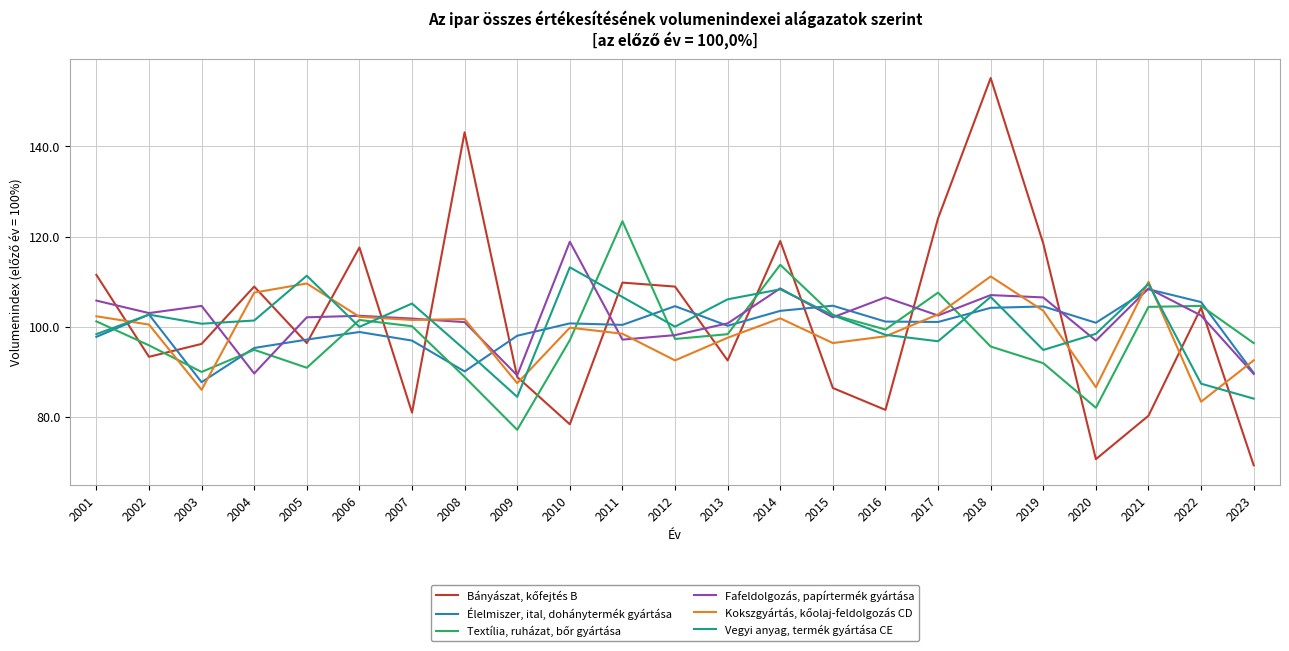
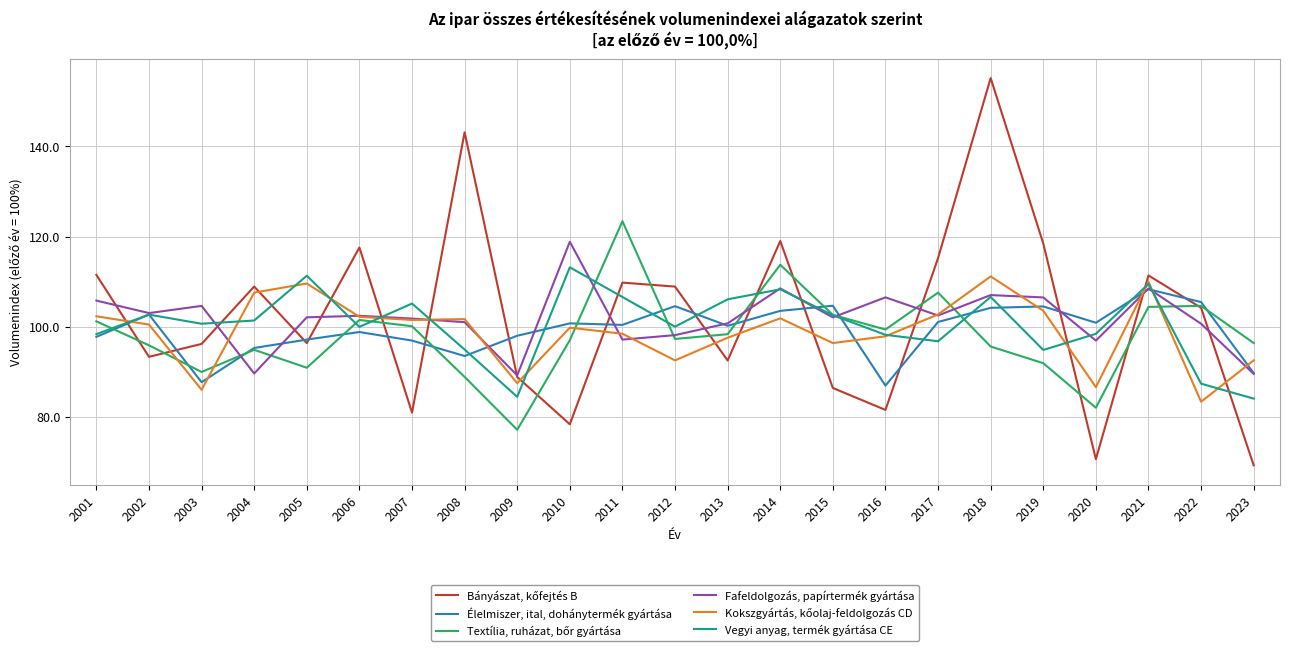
Élelmiszer, ital, dohánytermék gyártása, 2008: 90 -> 94
Élelmiszer, ital, dohánytermék gyártása, 2016: 101 -> 87
Bányászat, kőfejtés B, 2017: 124 -> 115
Bányászat, kőfejtés B, 2021: 80 -> 111
Fafeldolgozás, papírtermék gyártása, 2022: 102 -> 101
